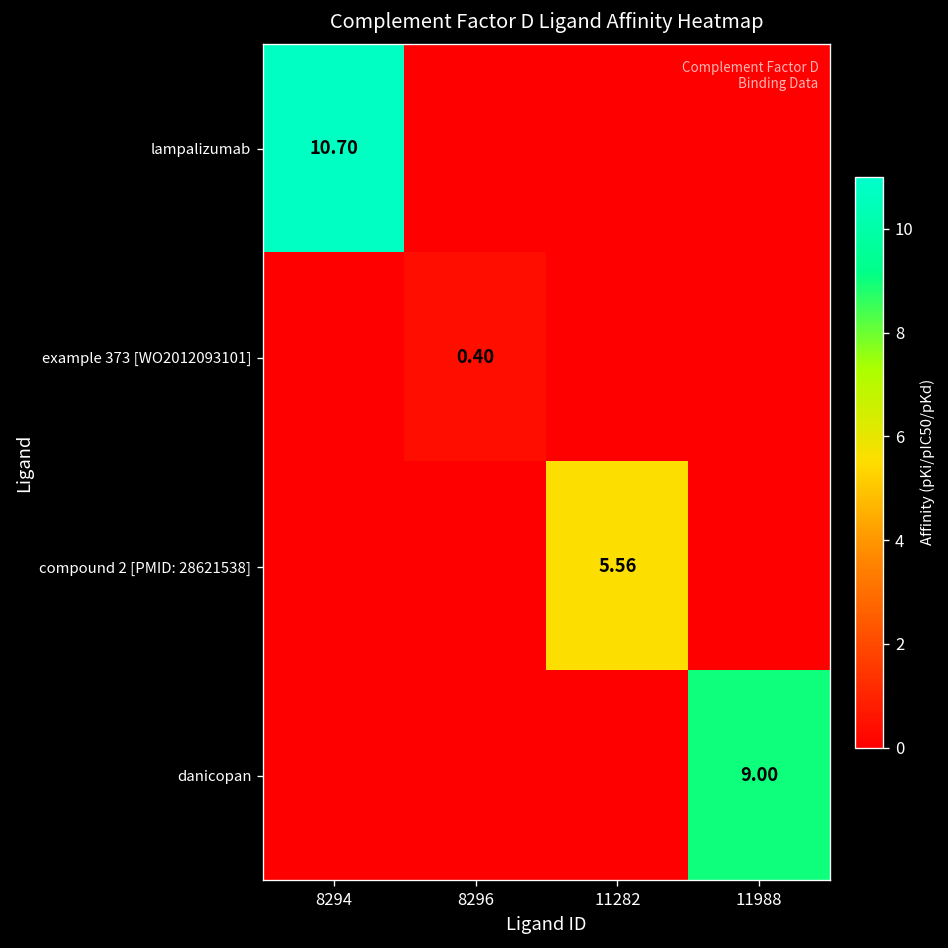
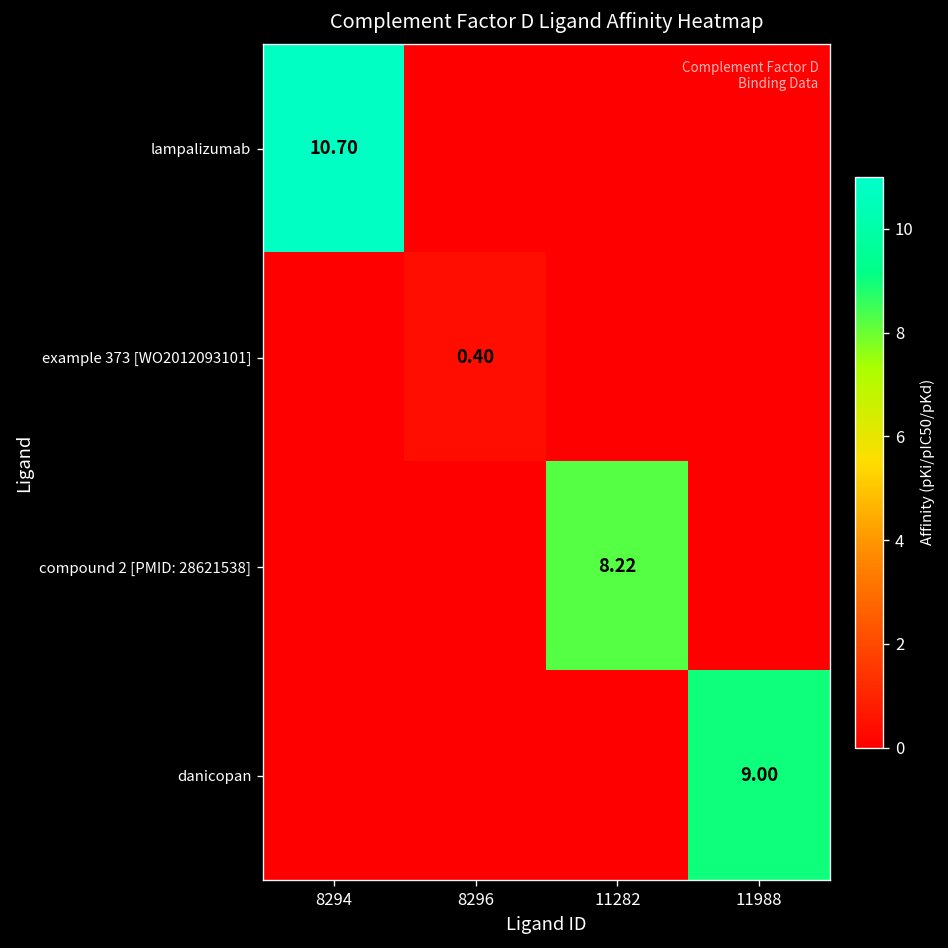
compound 2 [PMID: 28621538], 11282: 5.56 -> 8.22
